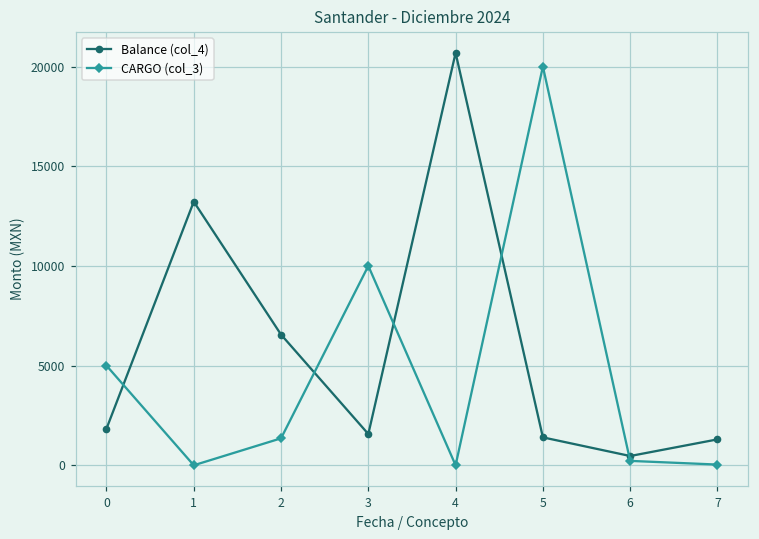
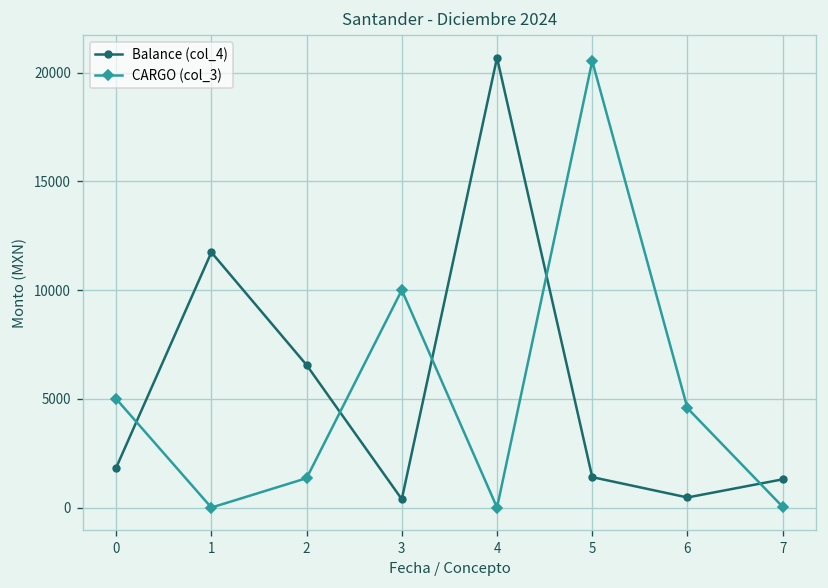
Balance (col_4), 1: 13200 -> 11700
Balance (col_4), 3: 1600 -> 400
CARGO (col_3), 5: 20000 -> 20500
CARGO (col_3), 6: 200 -> 4600
